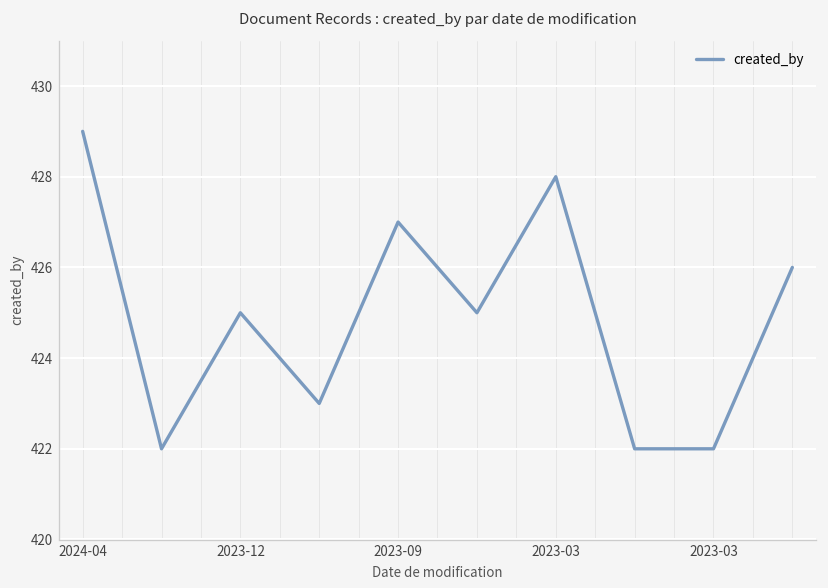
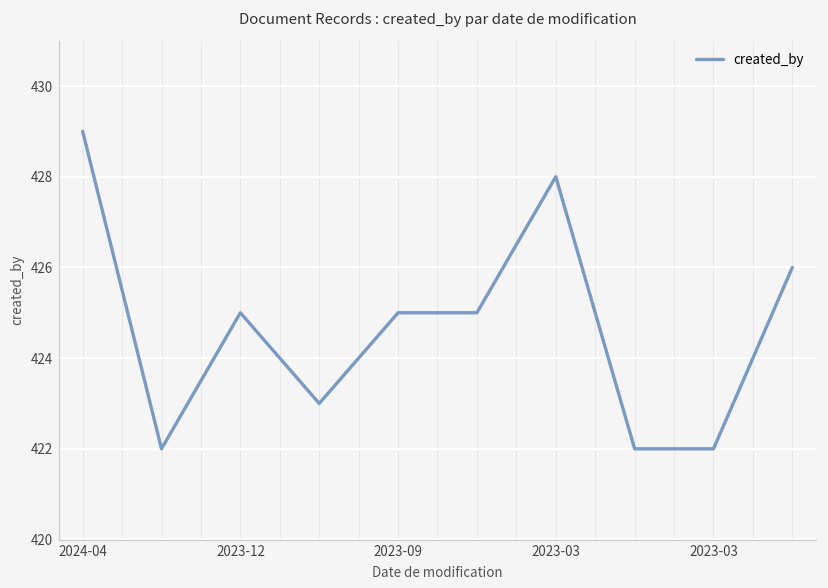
2023-09: 427 -> 425
